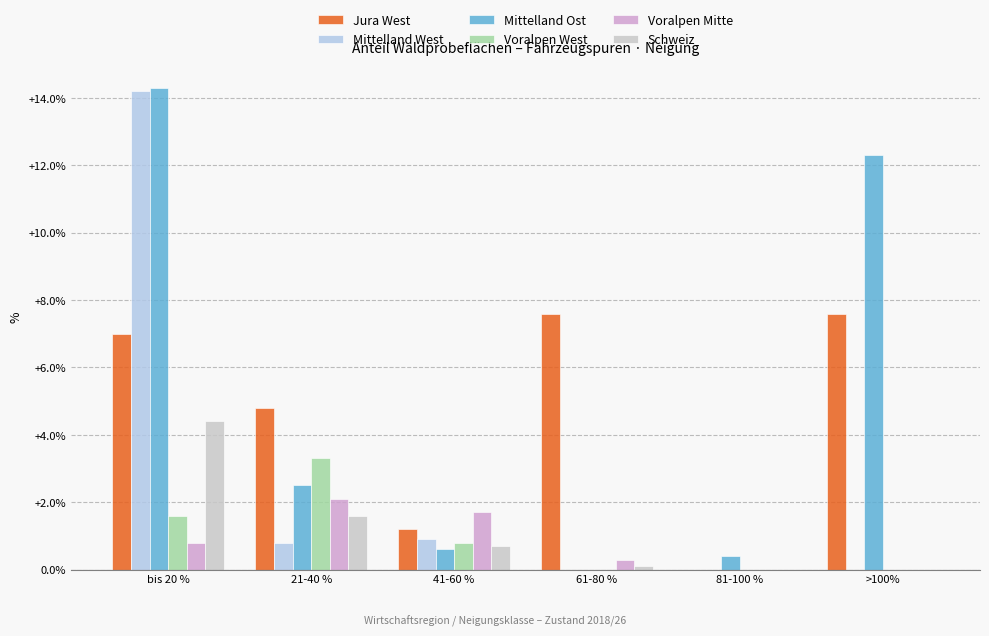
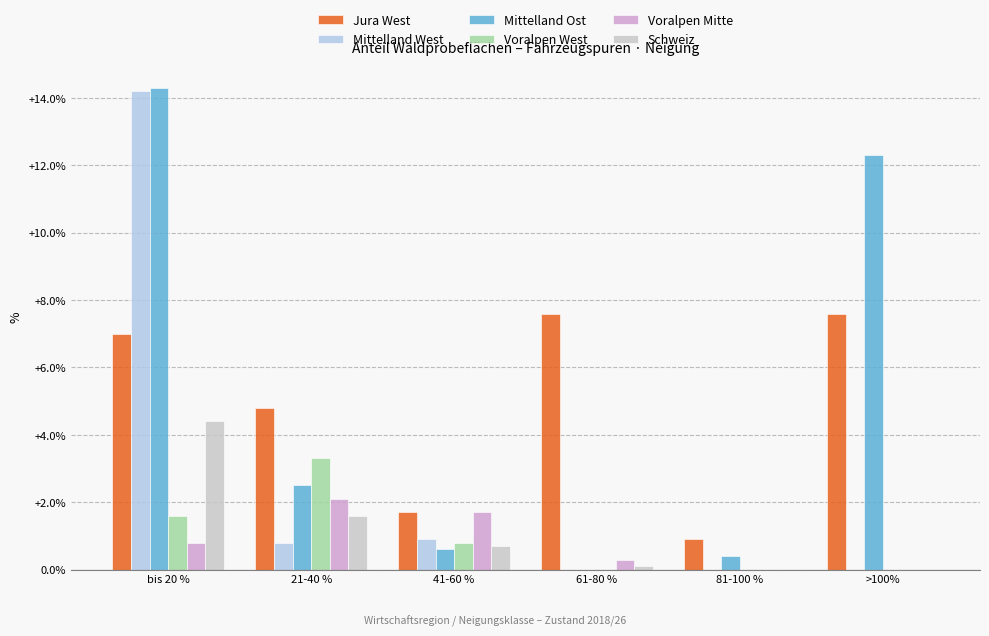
Jura West, 41-60 %: +1.2% -> +1.7%
Jura West, 81-100 %: +0.0% -> +0.9%
